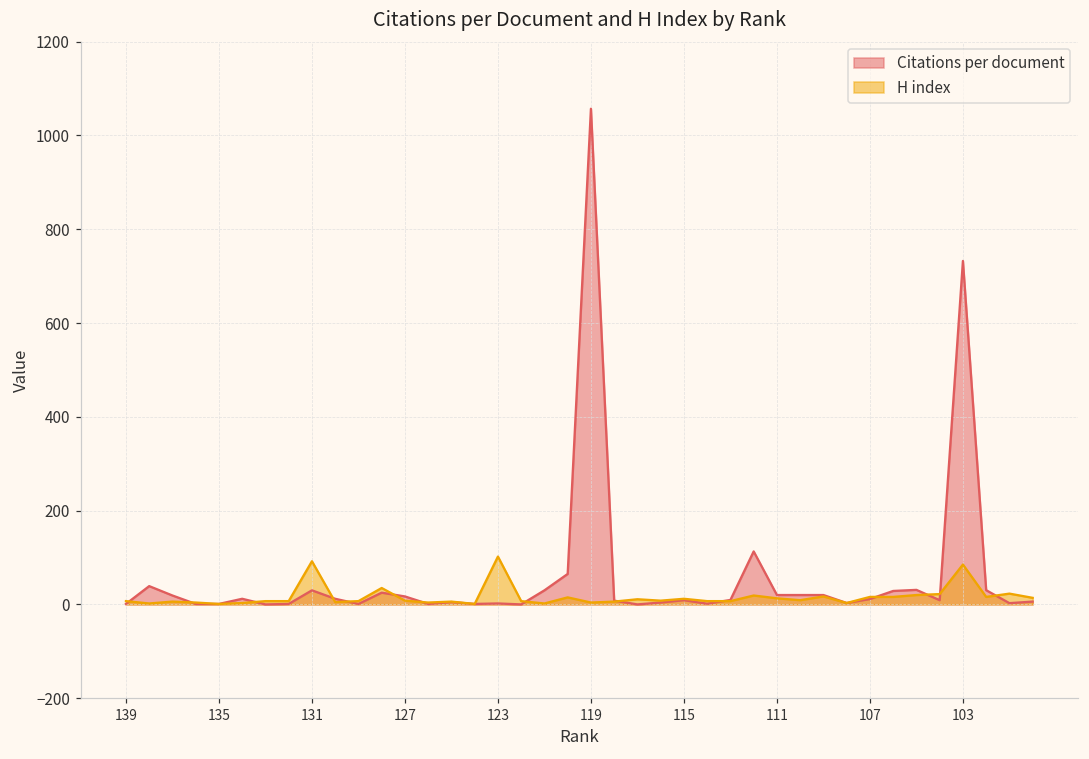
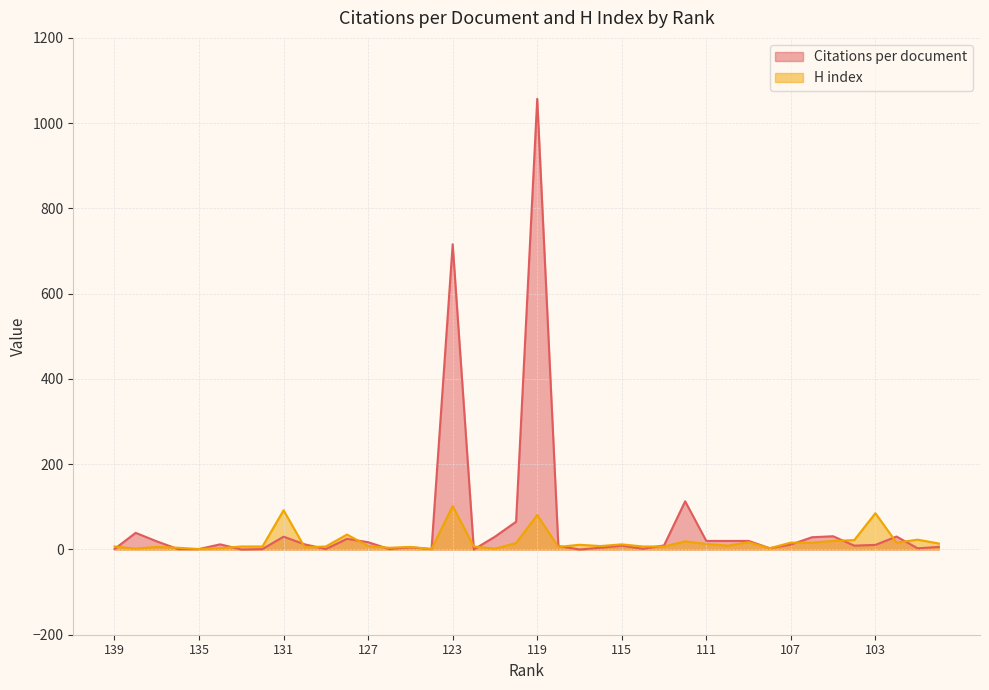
Citations per document, 123: 0 -> 720
H index, 119: 0 -> 80
Citations per document, 103: 730 -> 10
